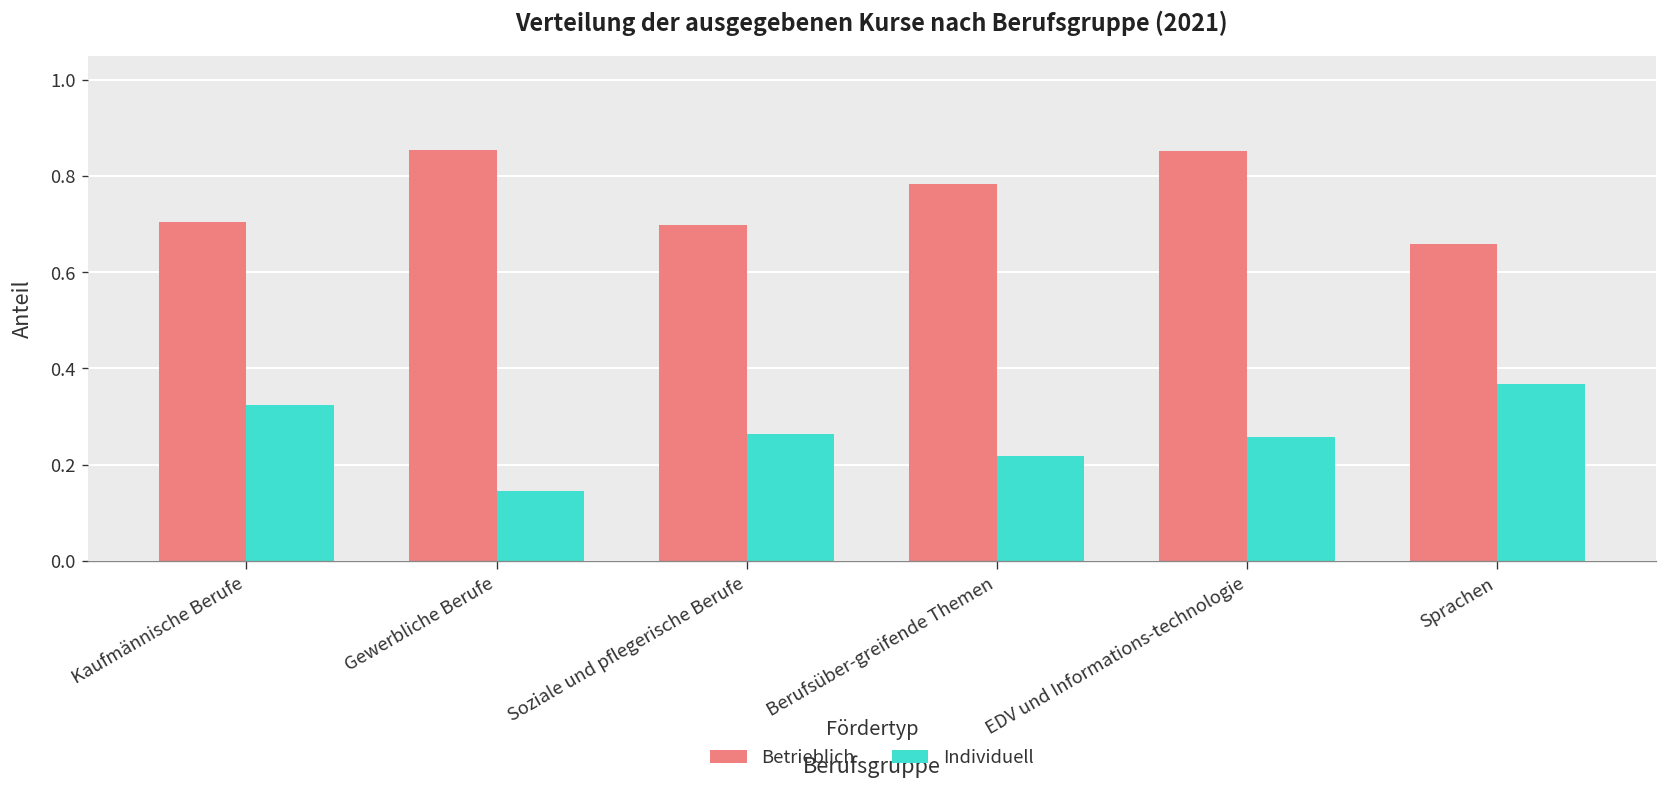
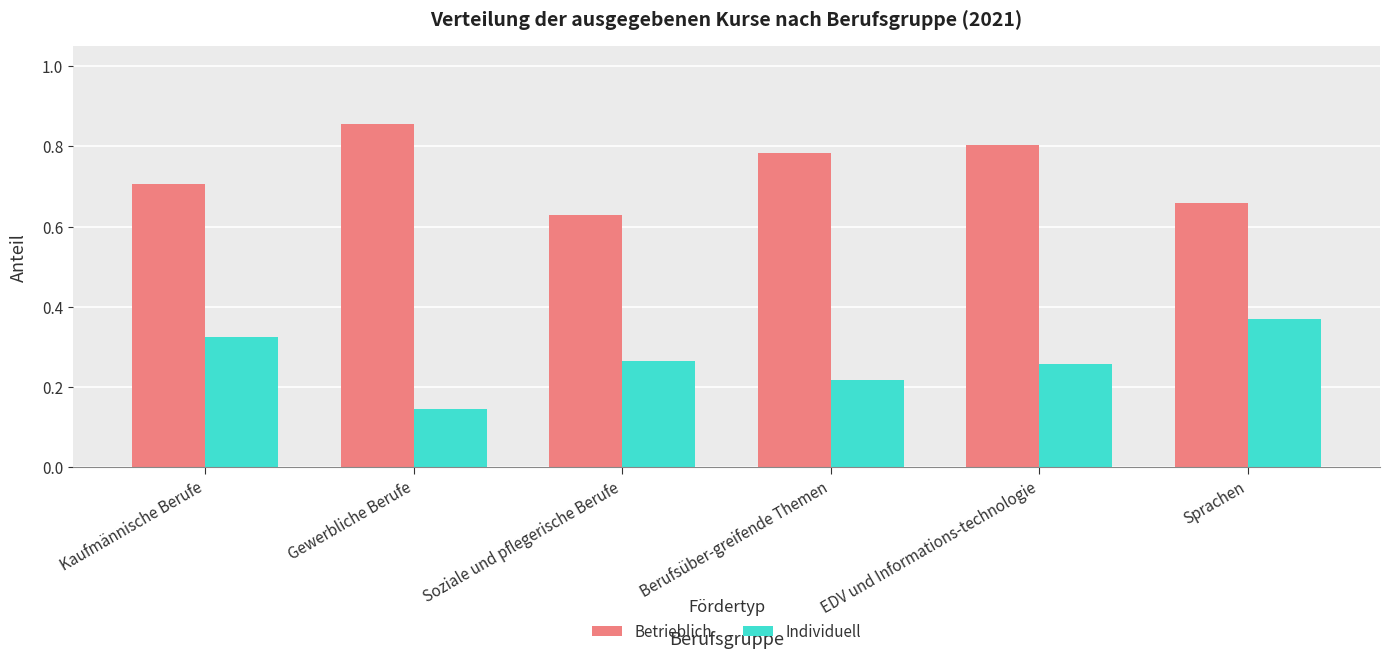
Betrieblich, Soziale und pflegerische Berufe: 0.70 -> 0.63
Betrieblich, EDV und Informations-technologie: 0.85 -> 0.80
